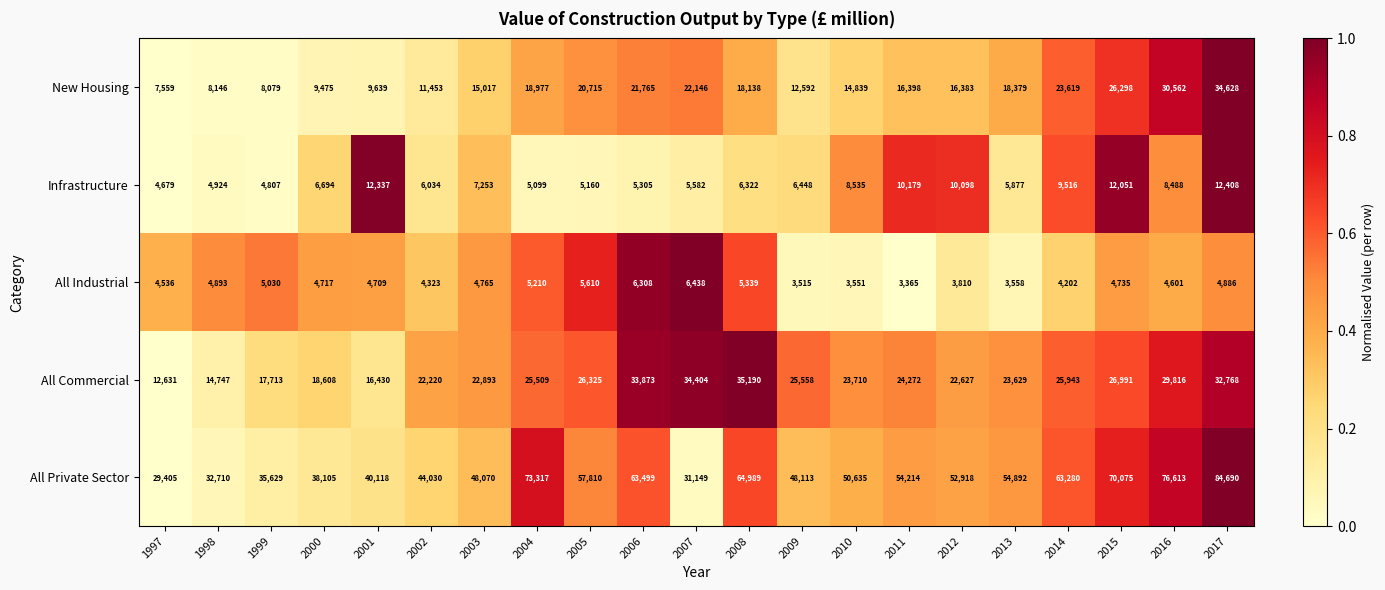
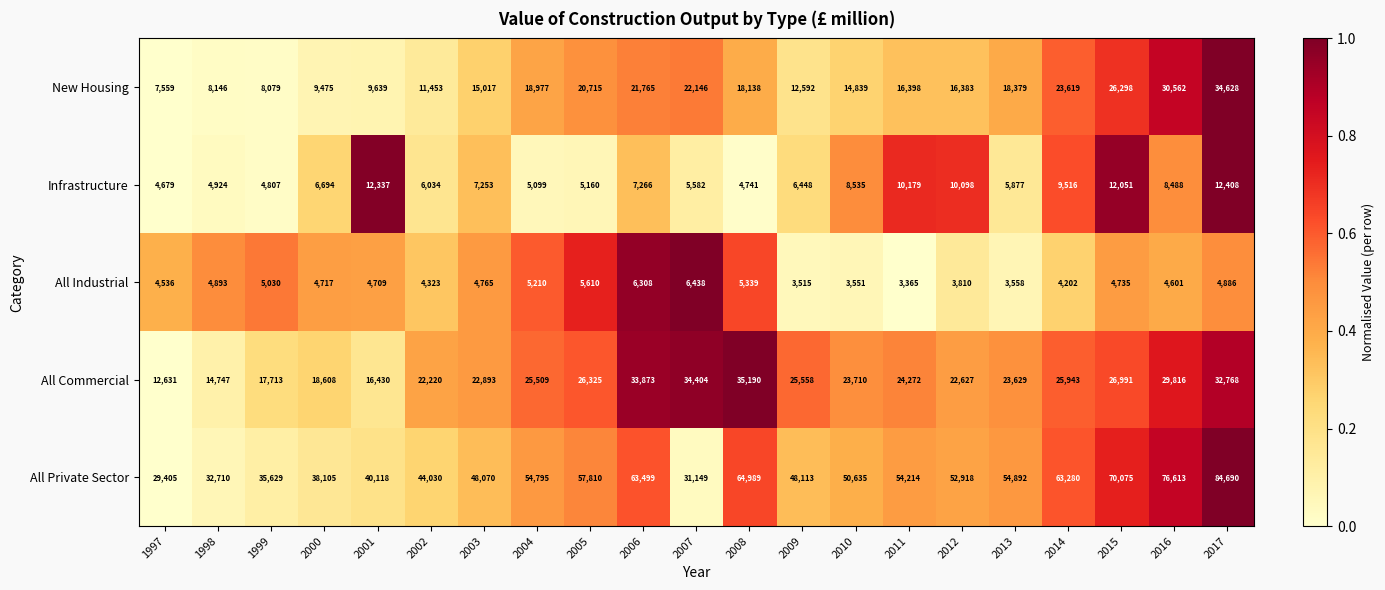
Infrastructure, 2006: 5,305 -> 7,266
Infrastructure, 2008: 6,322 -> 4,741
All Private Sector, 2004: 73,317 -> 54,795
